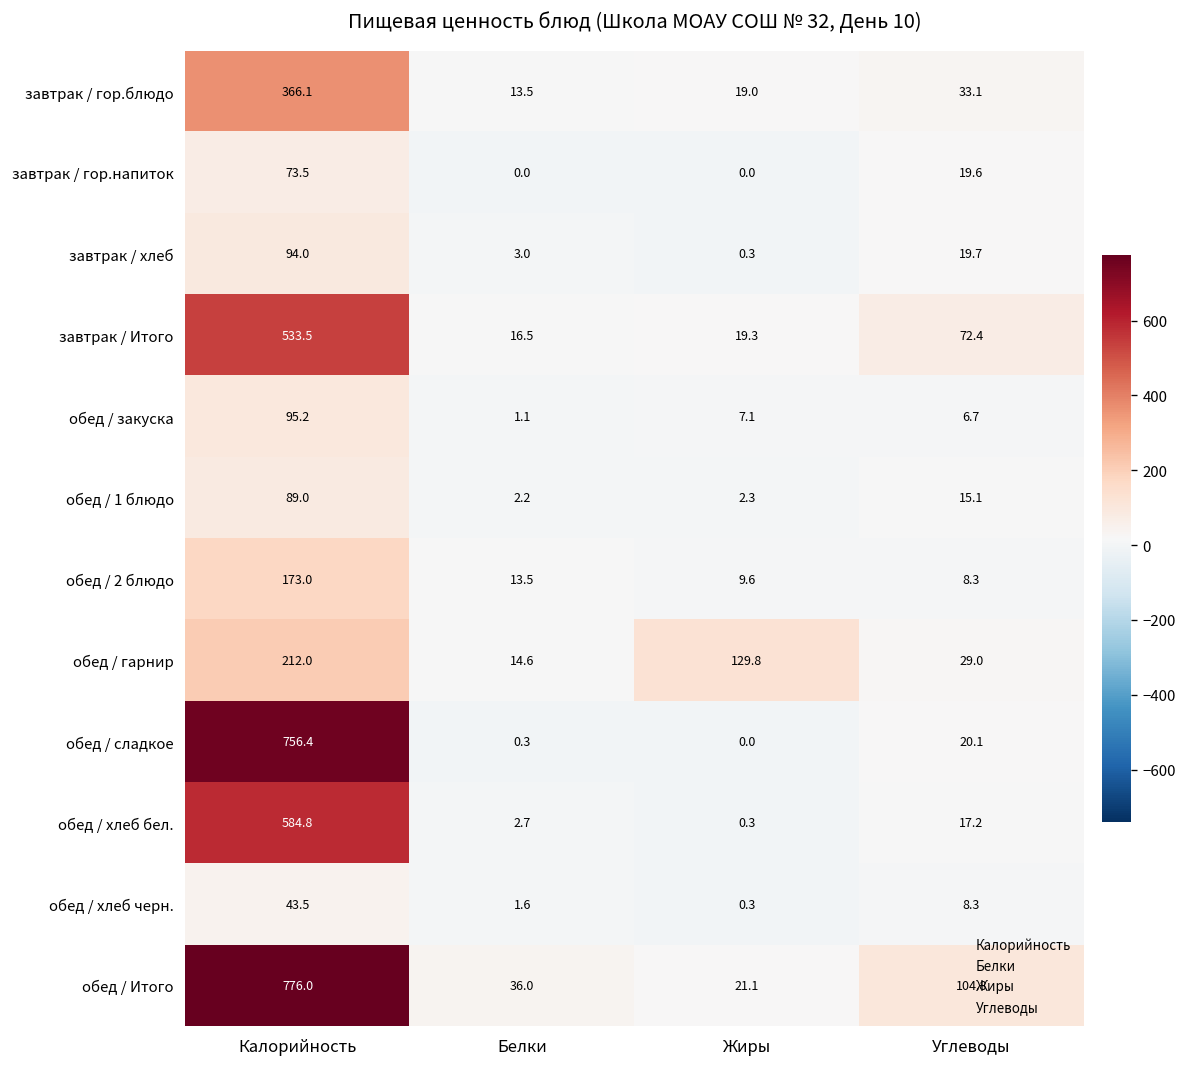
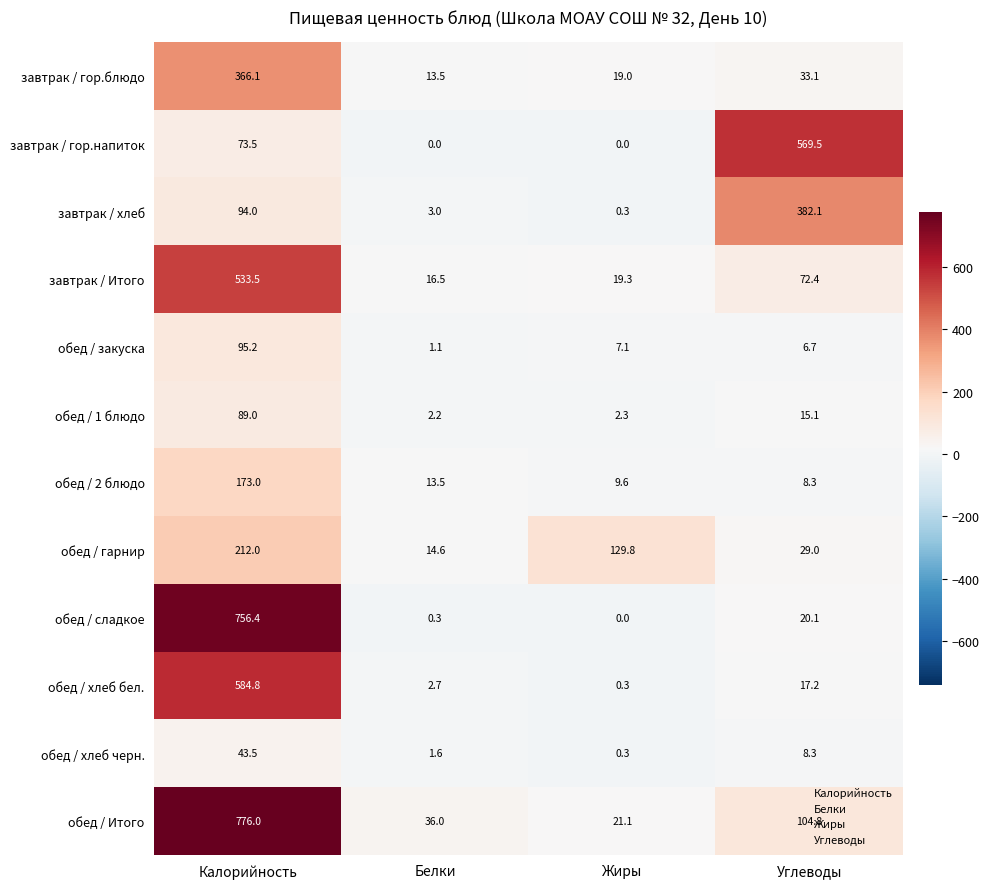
завтрак / гор.напиток, Углеводы: 19.6 -> 569.5
завтрак / хлеб, Углеводы: 19.7 -> 382.1
